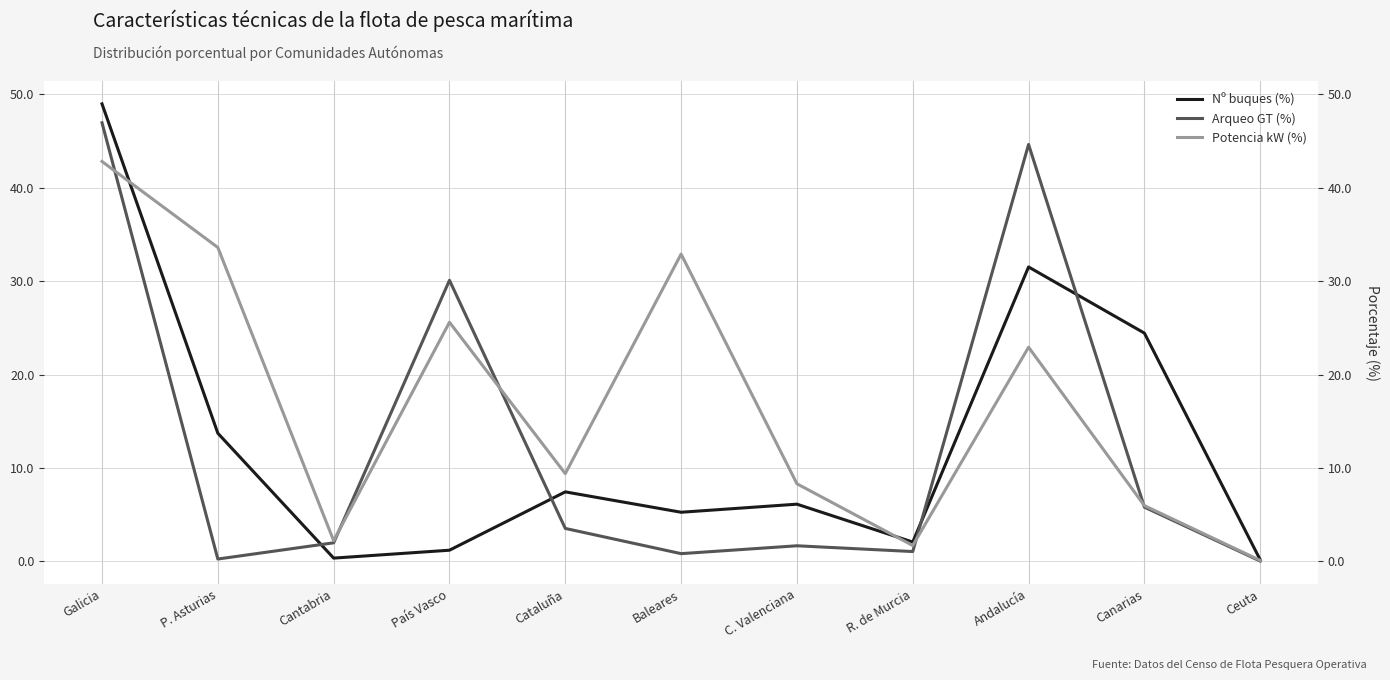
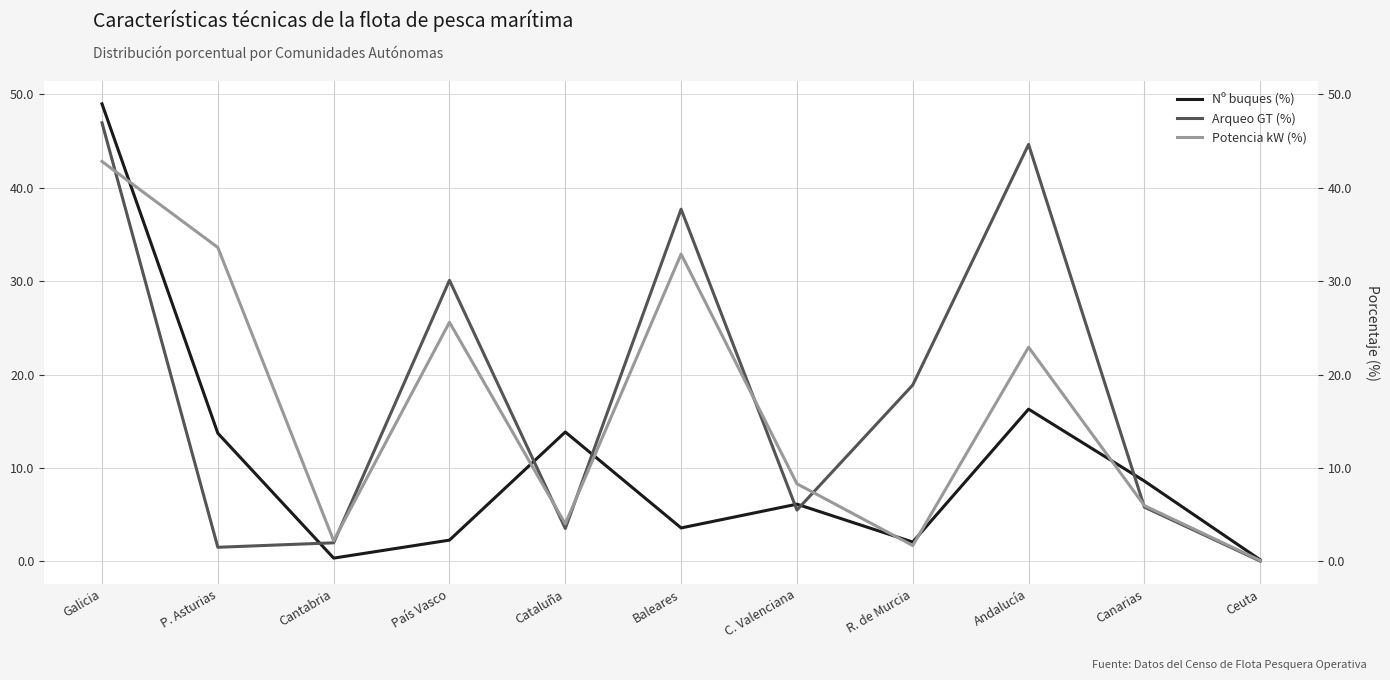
Arqueo GT (%), P. Asturias: 0 -> 2
Nº buques (%), País Vasco: 1 -> 2
Nº buques (%), Cataluña: 7 -> 14
Potencia kW (%), Cataluña: 9 -> 4
Nº buques (%), Baleares: 5 -> 4
Arqueo GT (%), Baleares: 1 -> 38
Arqueo GT (%), C. Valenciana: 2 -> 5
Arqueo GT (%), R. de Murcia: 1 -> 19
Nº buques (%), Andalucía: 32 -> 16
Nº buques (%), Canarias: 24 -> 9
